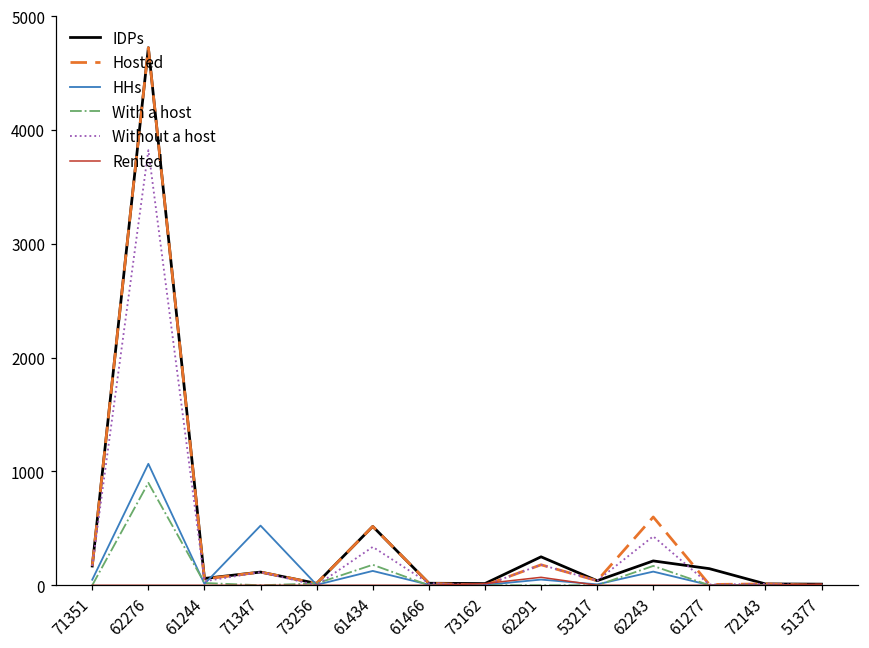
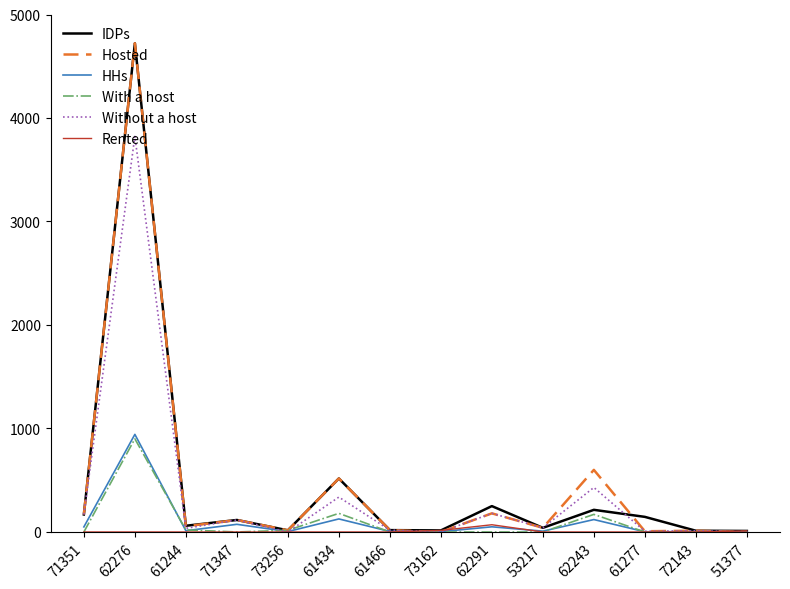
HHs, 62276: 1070 -> 940
HHs, 71347: 520 -> 70
